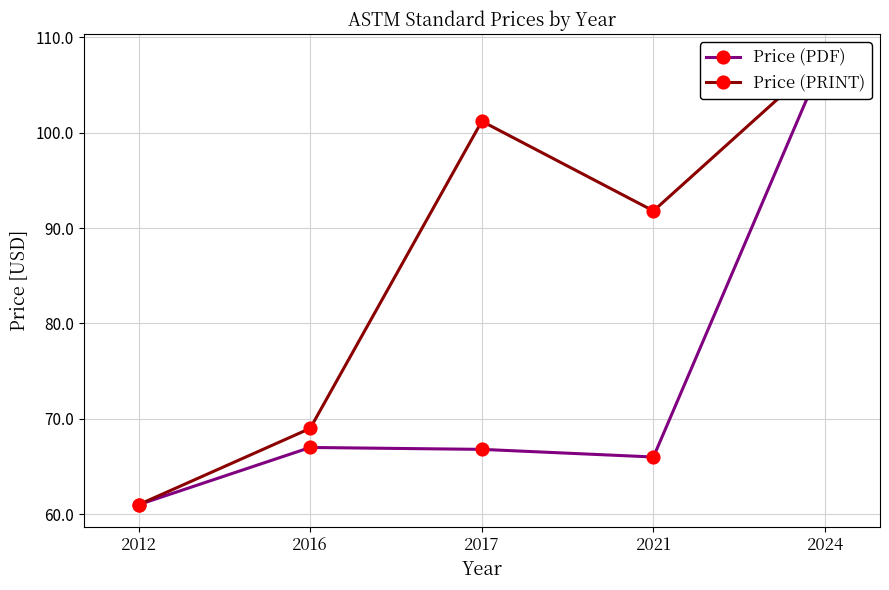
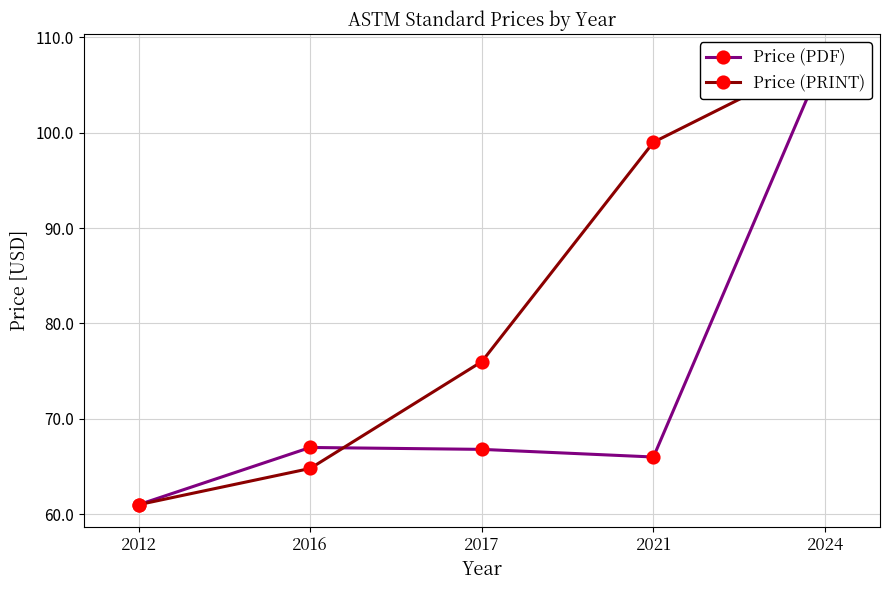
Price (PRINT), 2016: 69 -> 65
Price (PRINT), 2017: 101 -> 76
Price (PRINT), 2021: 92 -> 99
